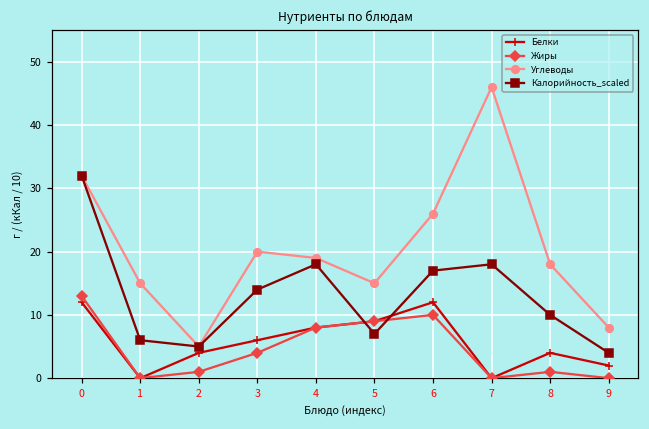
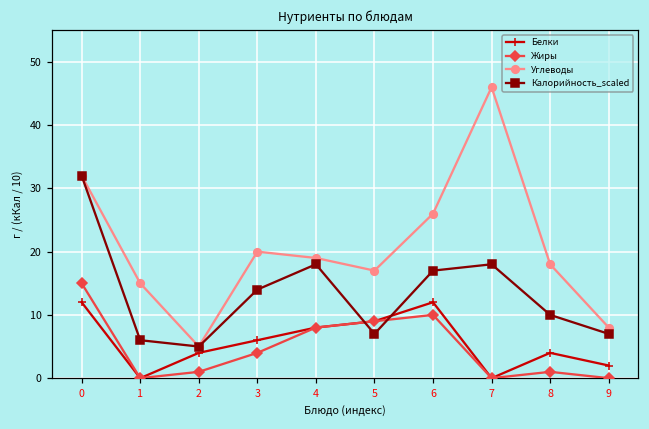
Жиры, 0: 13 -> 15
Углеводы, 5: 15 -> 17
Калорийность_scaled, 9: 4 -> 7
